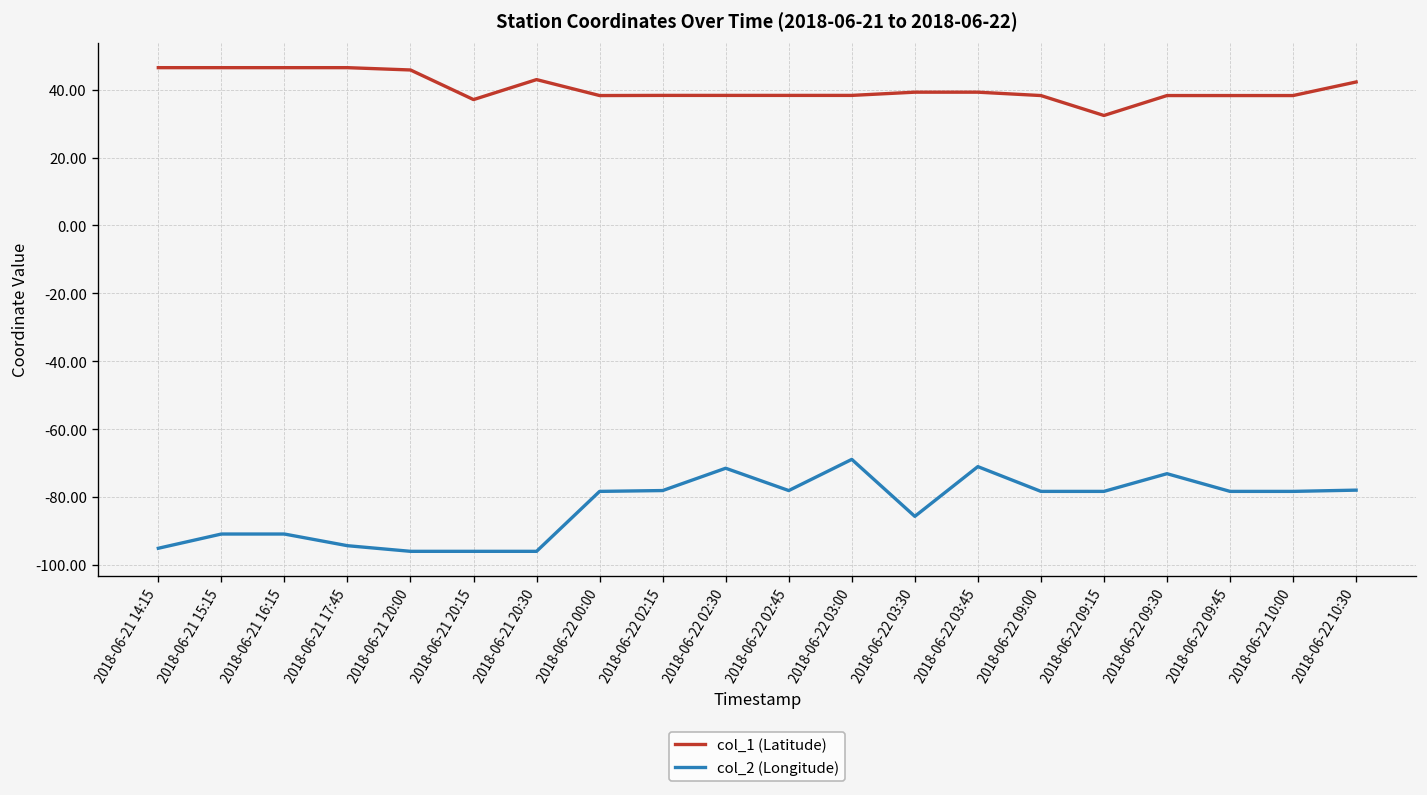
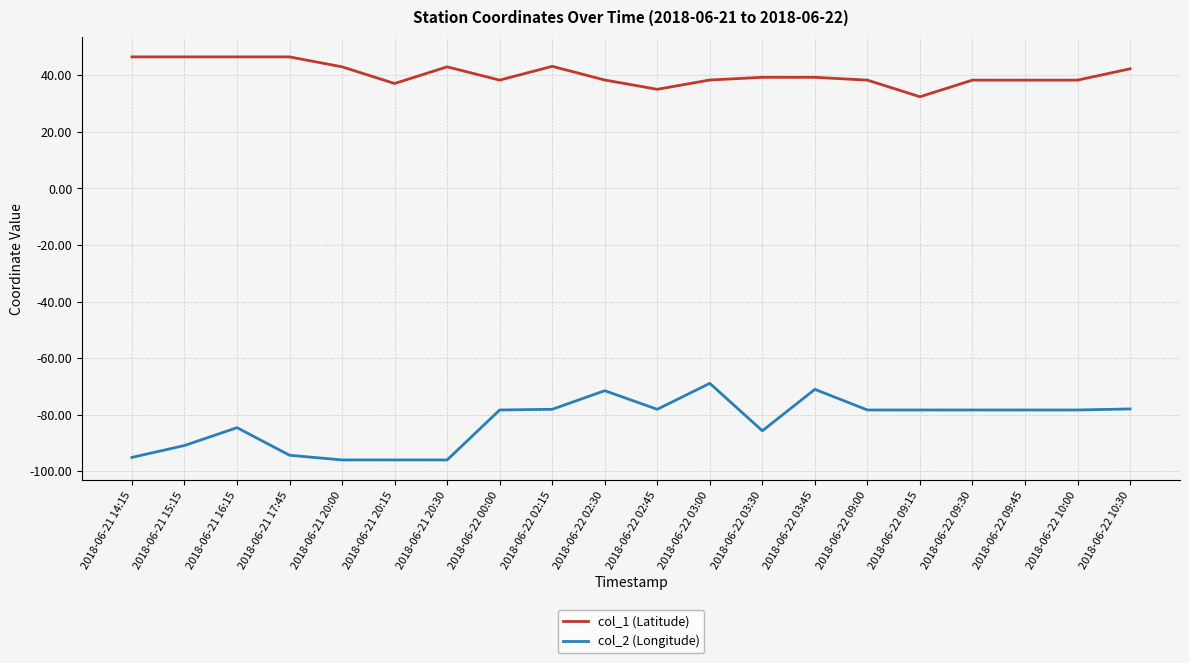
col_2 (Longitude), 2018-06-21 16:15: -91 -> -85
col_1 (Latitude), 2018-06-21 20:00: 46 -> 43
col_1 (Latitude), 2018-06-22 02:15: 38 -> 43
col_1 (Latitude), 2018-06-22 02:45: 38 -> 35
col_2 (Longitude), 2018-06-22 09:30: -73 -> -78
